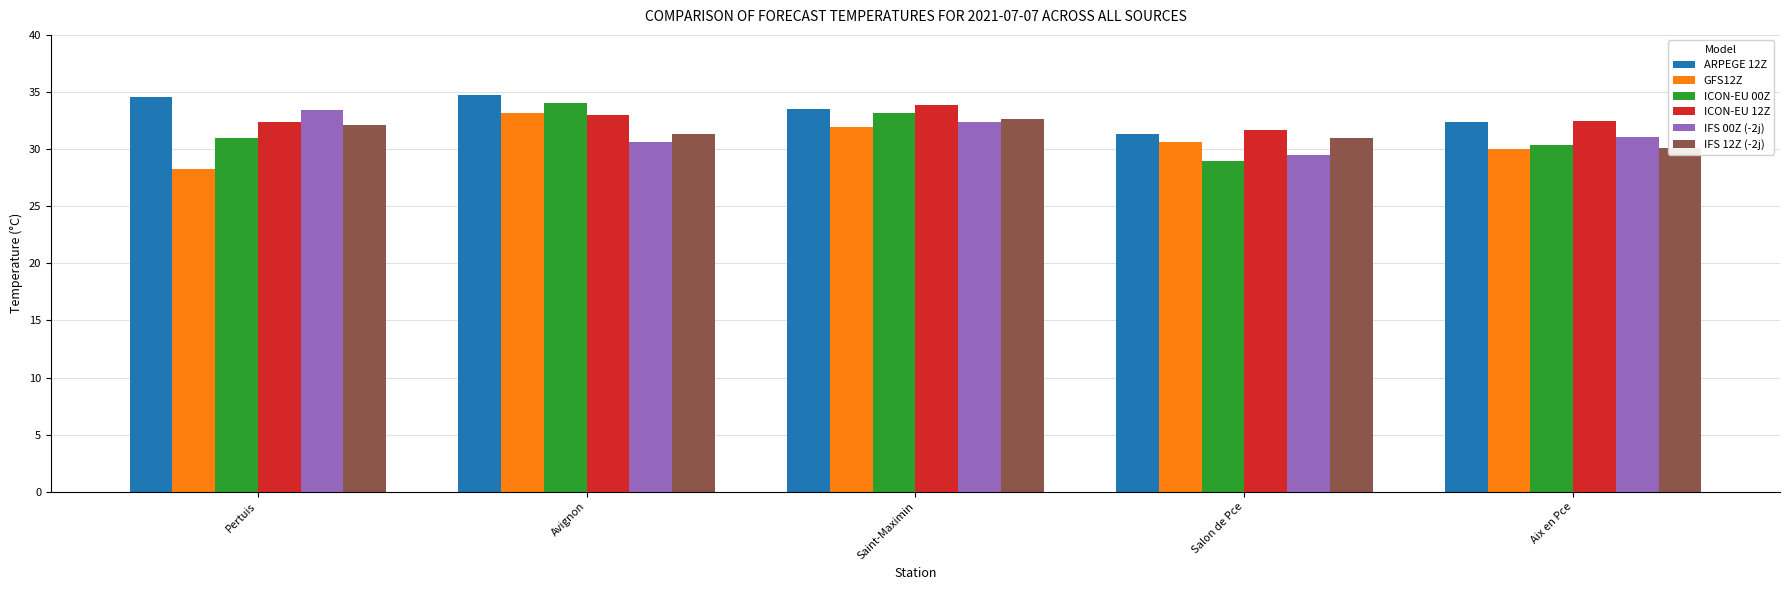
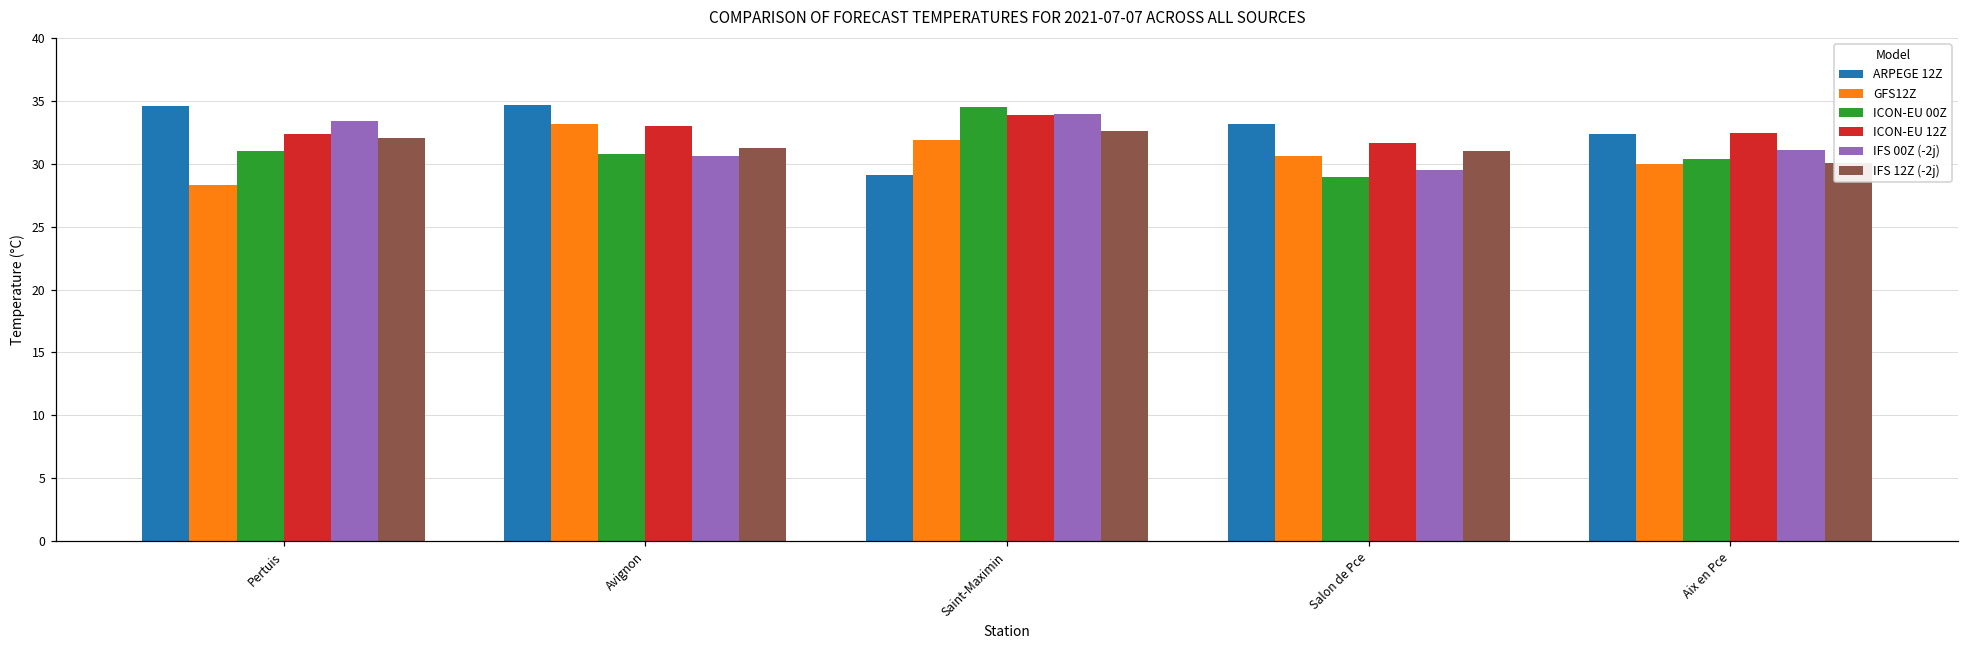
ICON-EU 00Z, Avignon: 34.0 -> 30.8
ARPEGE 12Z, Saint-Maximin: 33.5 -> 29.1
ICON-EU 00Z, Saint-Maximin: 33.2 -> 34.5
IFS 00Z (-2j), Saint-Maximin: 32.4 -> 34.0
ARPEGE 12Z, Salon de Pce: 31.3 -> 33.2
